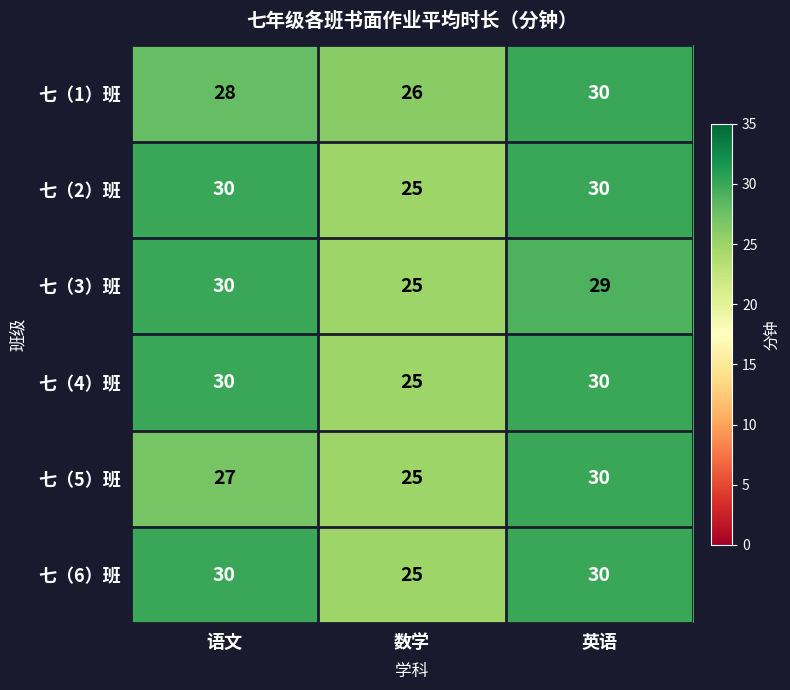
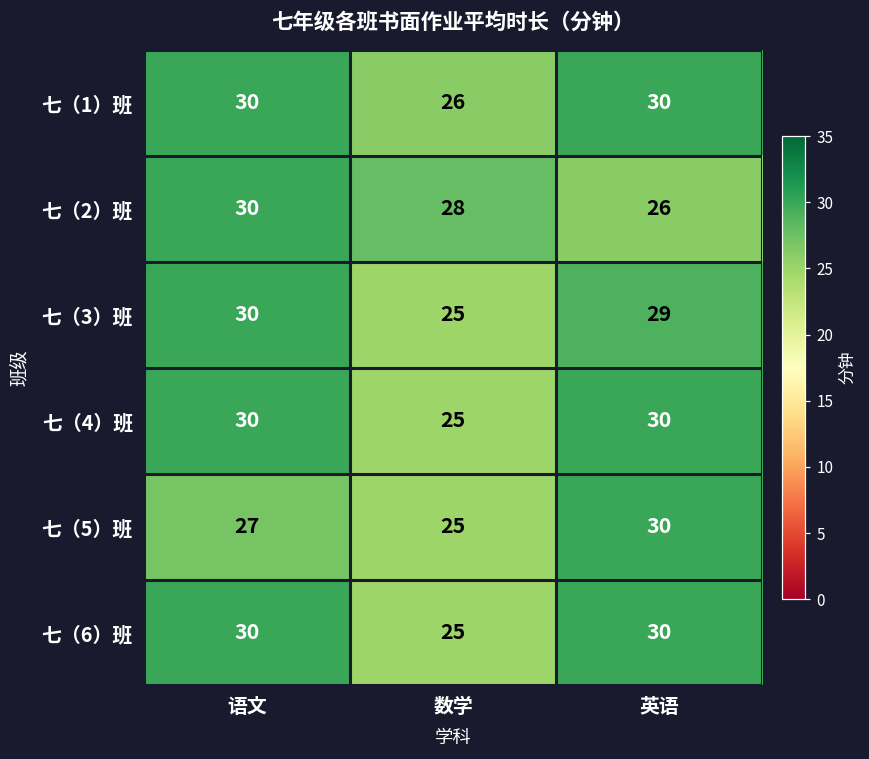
七（1）班, 语文: 28 -> 30
七（2）班, 数学: 25 -> 28
七（2）班, 英语: 30 -> 26
